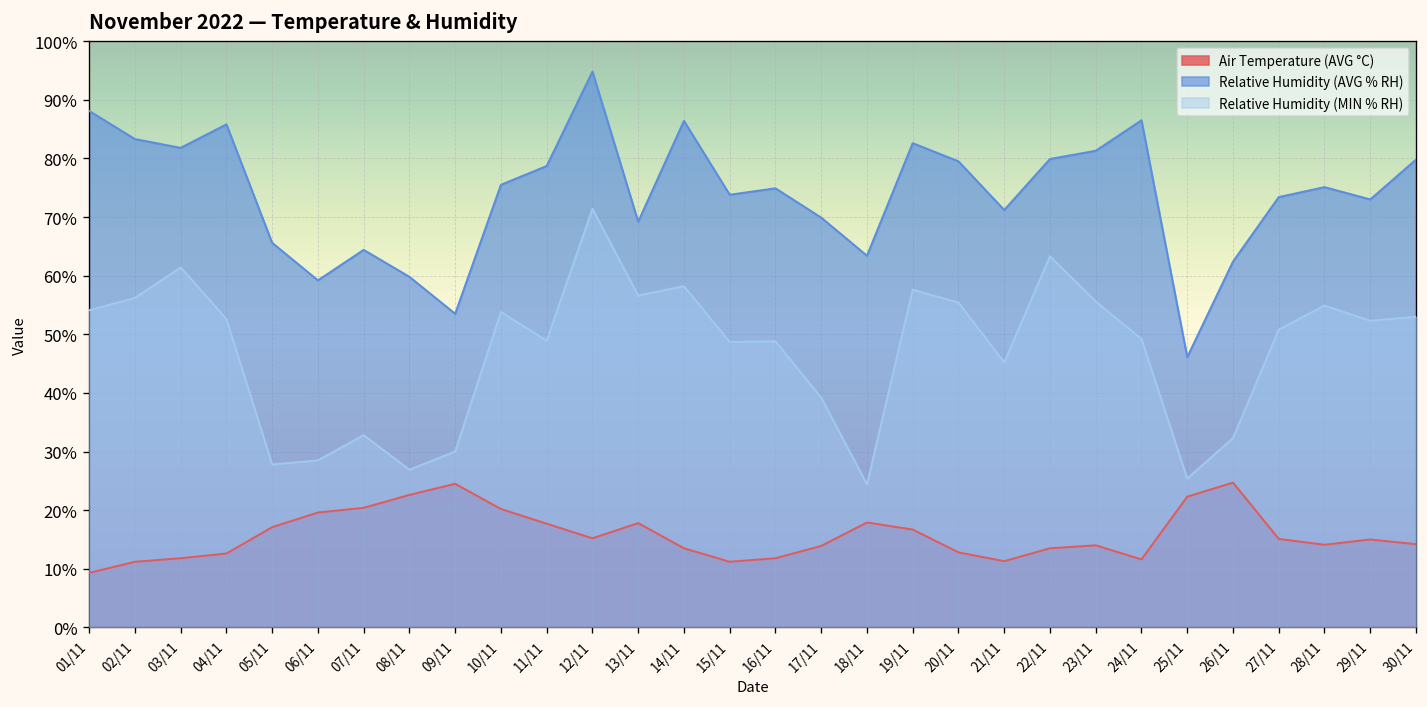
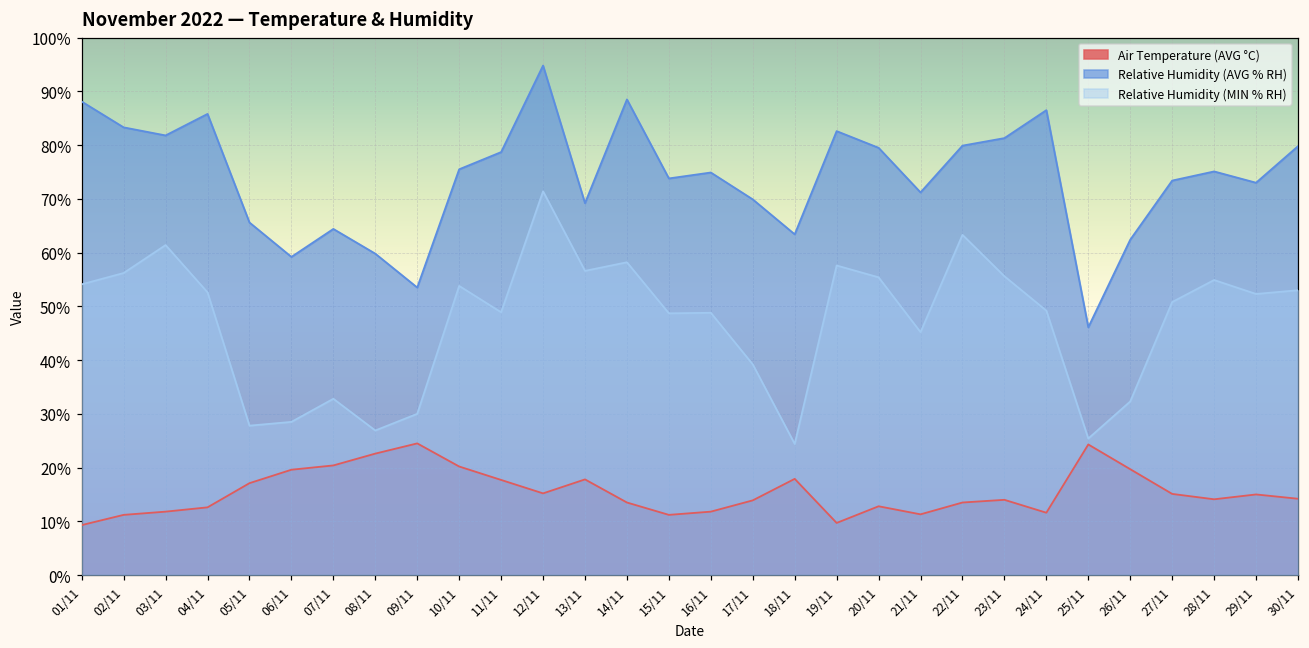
Relative Humidity (AVG % RH), 14/11: 86% -> 89%
Air Temperature (AVG °C), 19/11: 17% -> 10%
Air Temperature (AVG °C), 25/11: 22% -> 24%
Air Temperature (AVG °C), 26/11: 25% -> 20%
